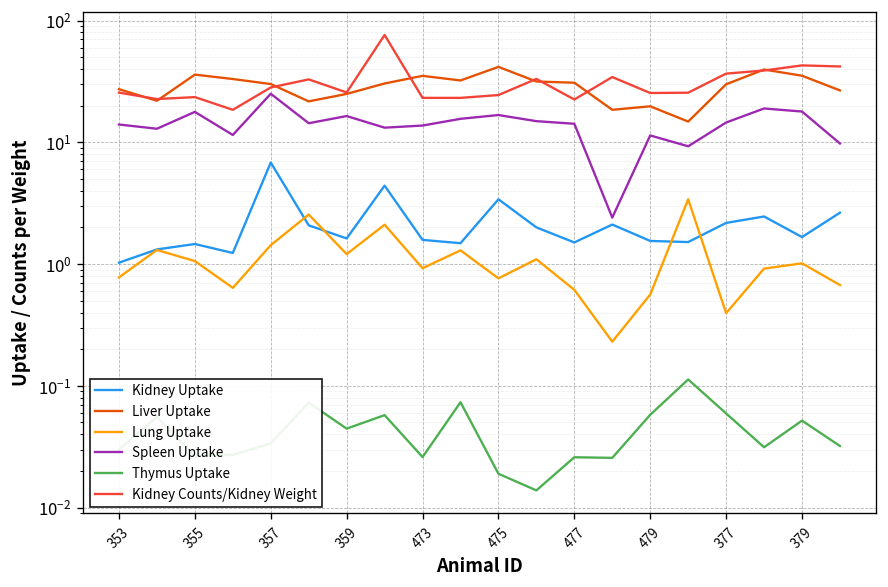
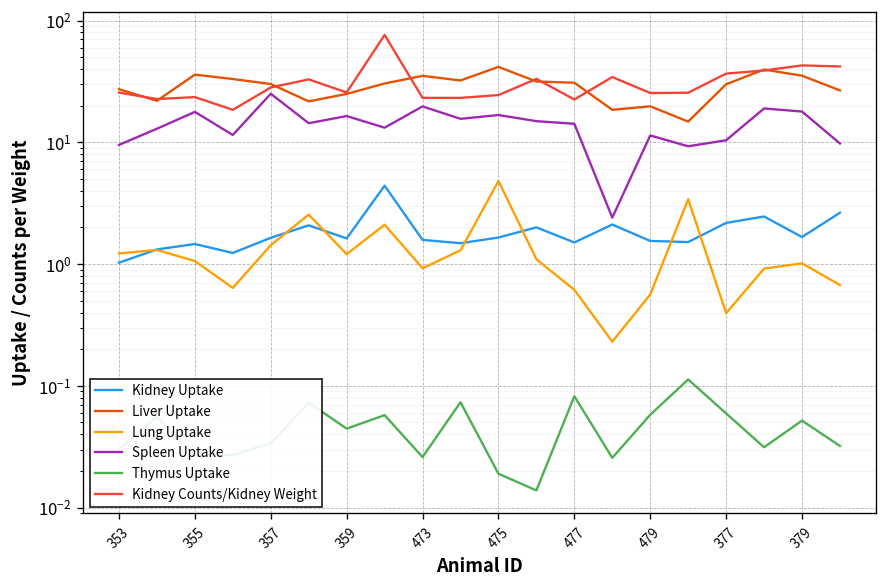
Lung Uptake, 353: 0.8 -> 1.2
Spleen Uptake, 353: 14 -> 10
Kidney Uptake, 357: 7 -> 1.6
Spleen Uptake, 473: 14 -> 20
Kidney Uptake, 475: 3.4 -> 1.7
Lung Uptake, 475: 0.8 -> 5
Thymus Uptake, 477: 0.026 -> 0.08
Spleen Uptake, 377: 15 -> 10
